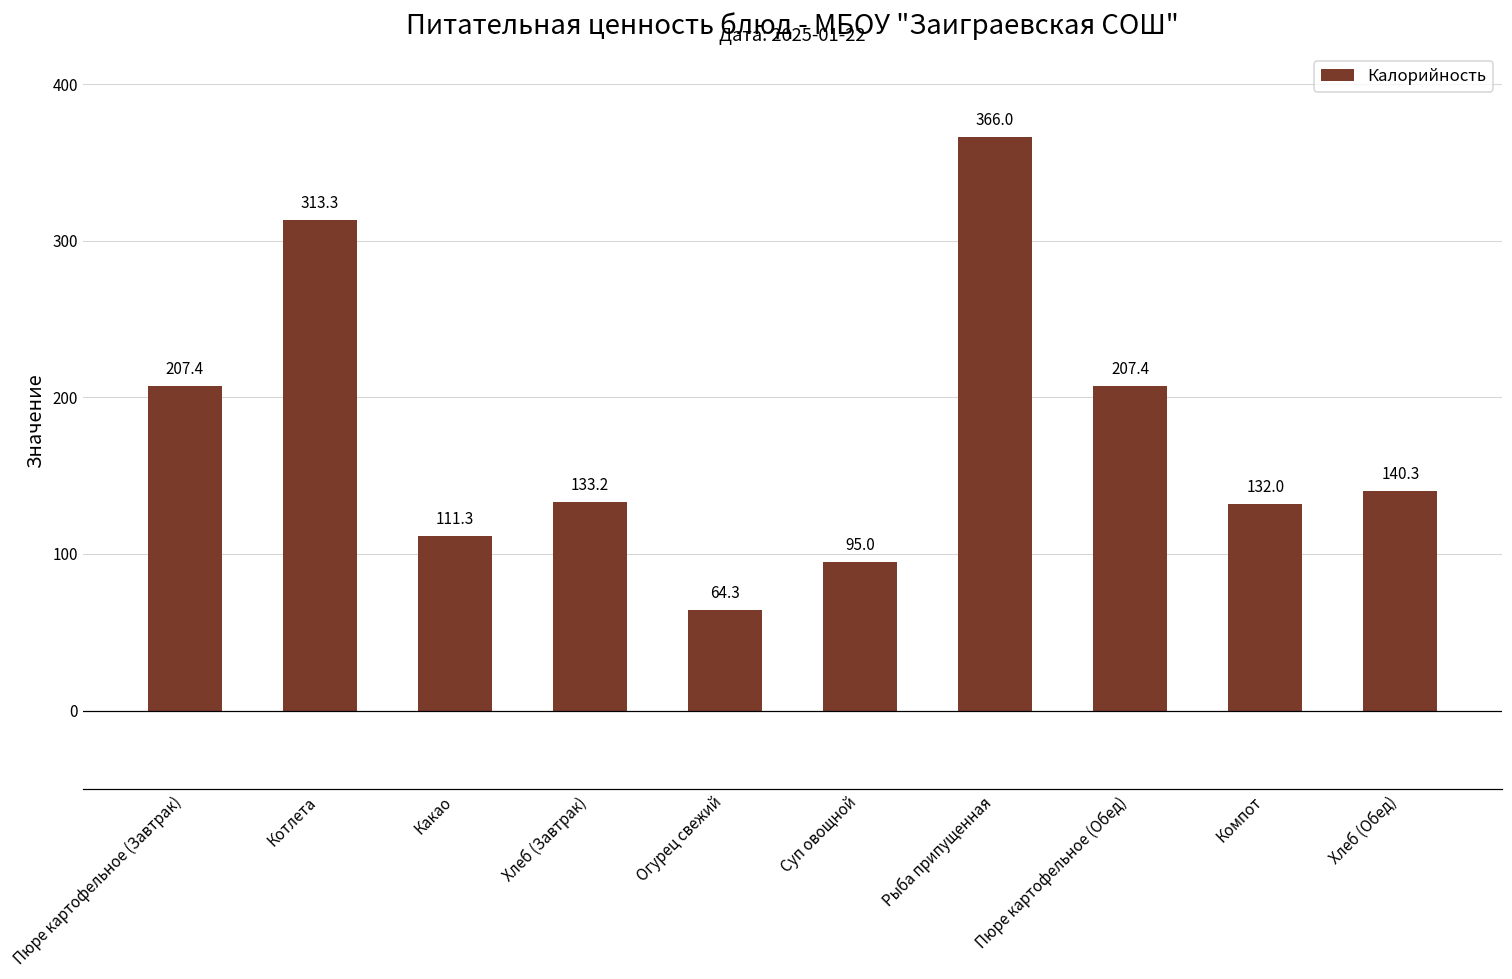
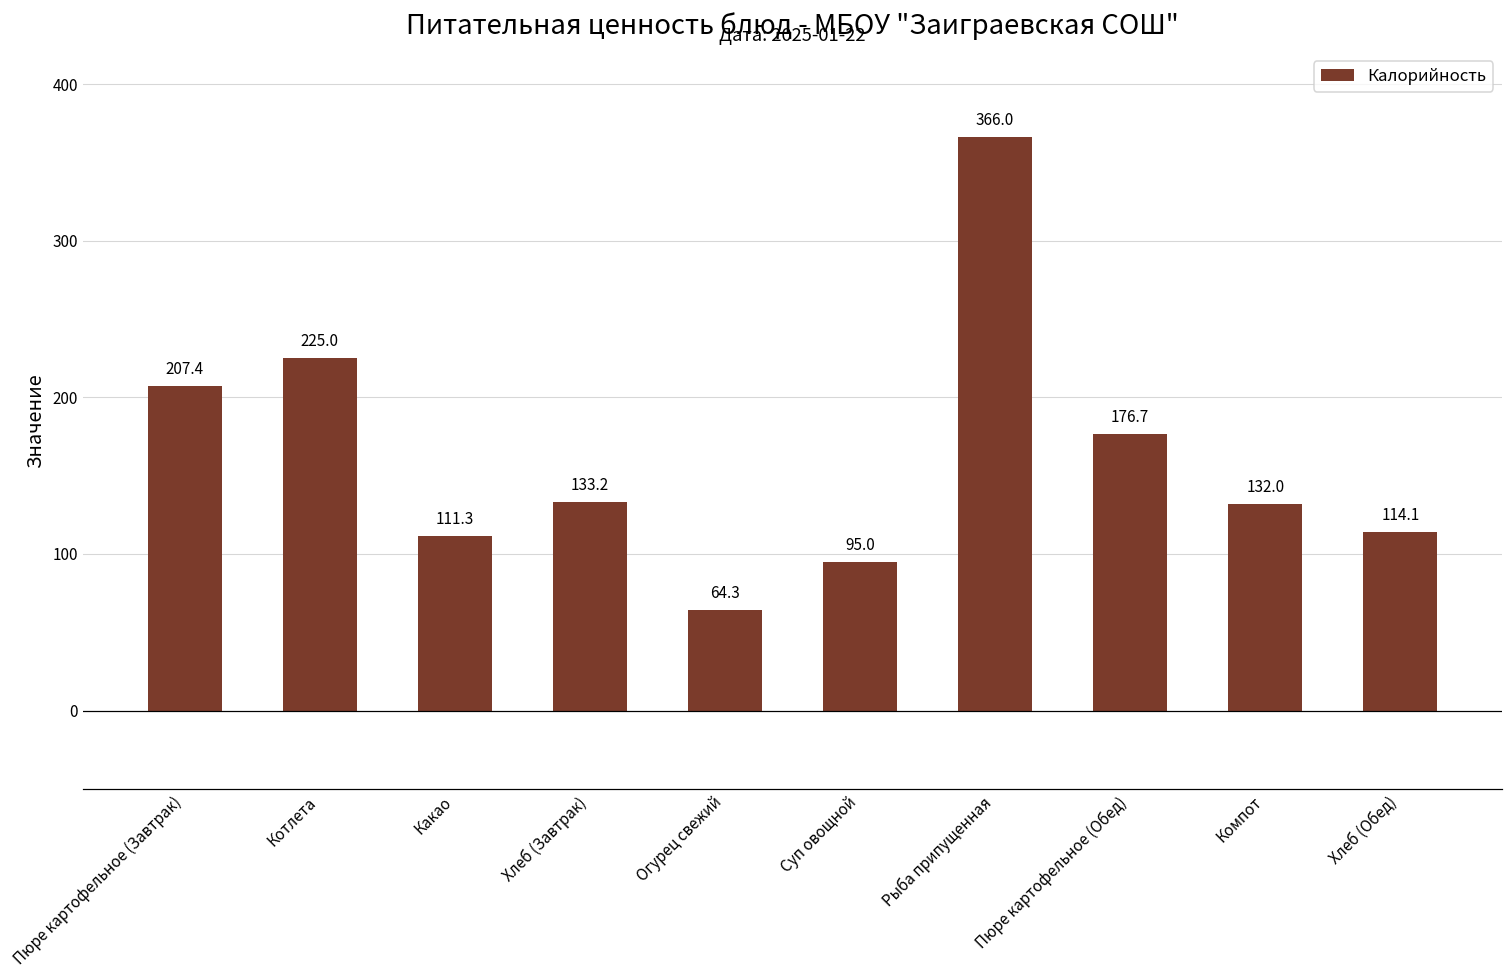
Котлета: 313.3 -> 225.0
Пюре картофельное (Обед): 207.4 -> 176.7
Хлеб (Обед): 140.3 -> 114.1
